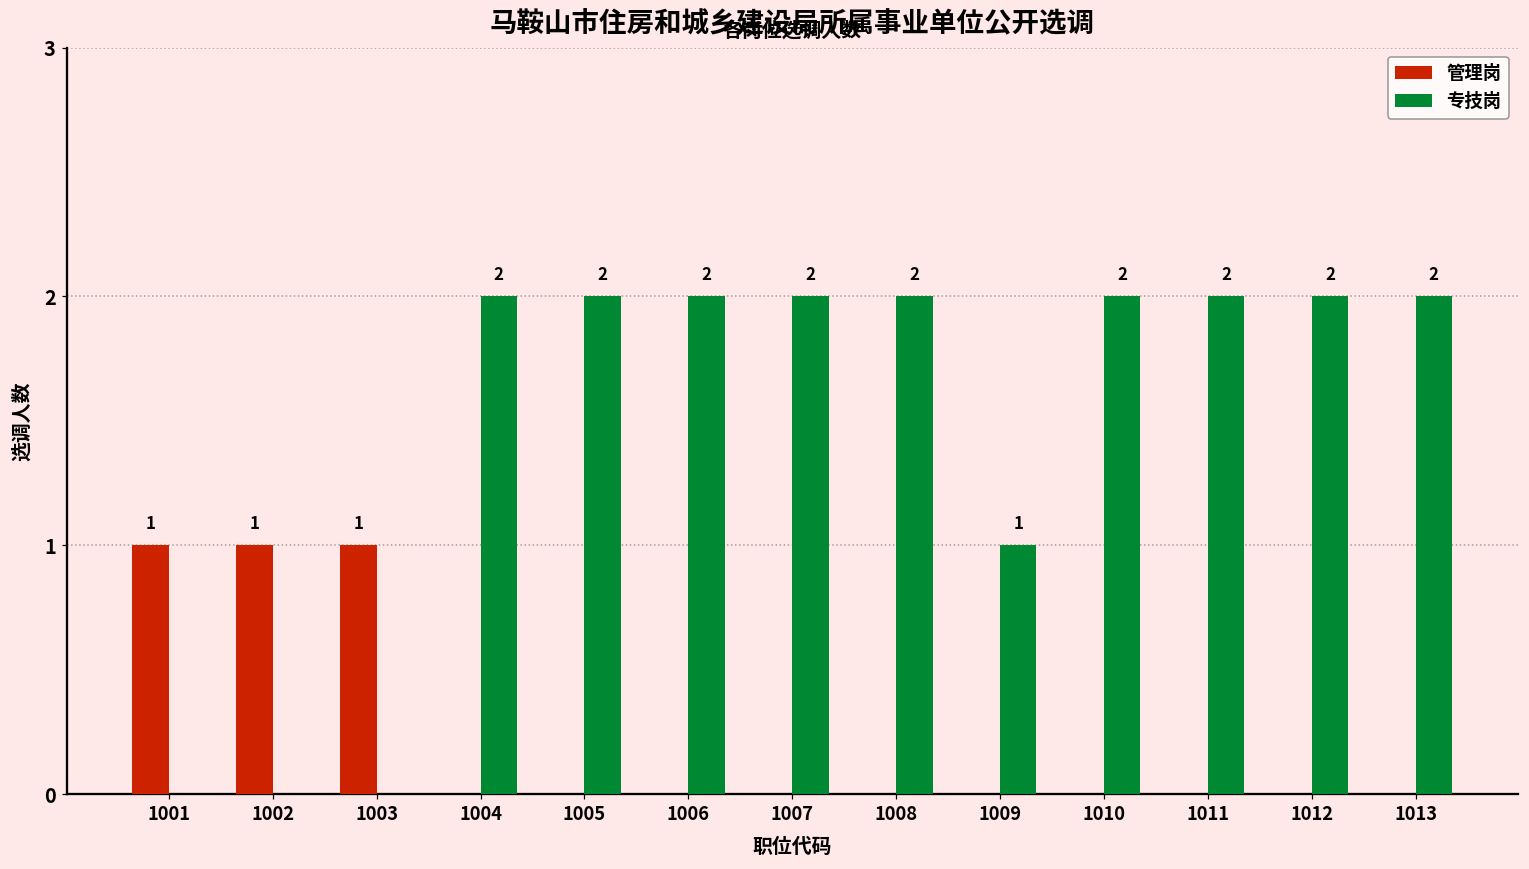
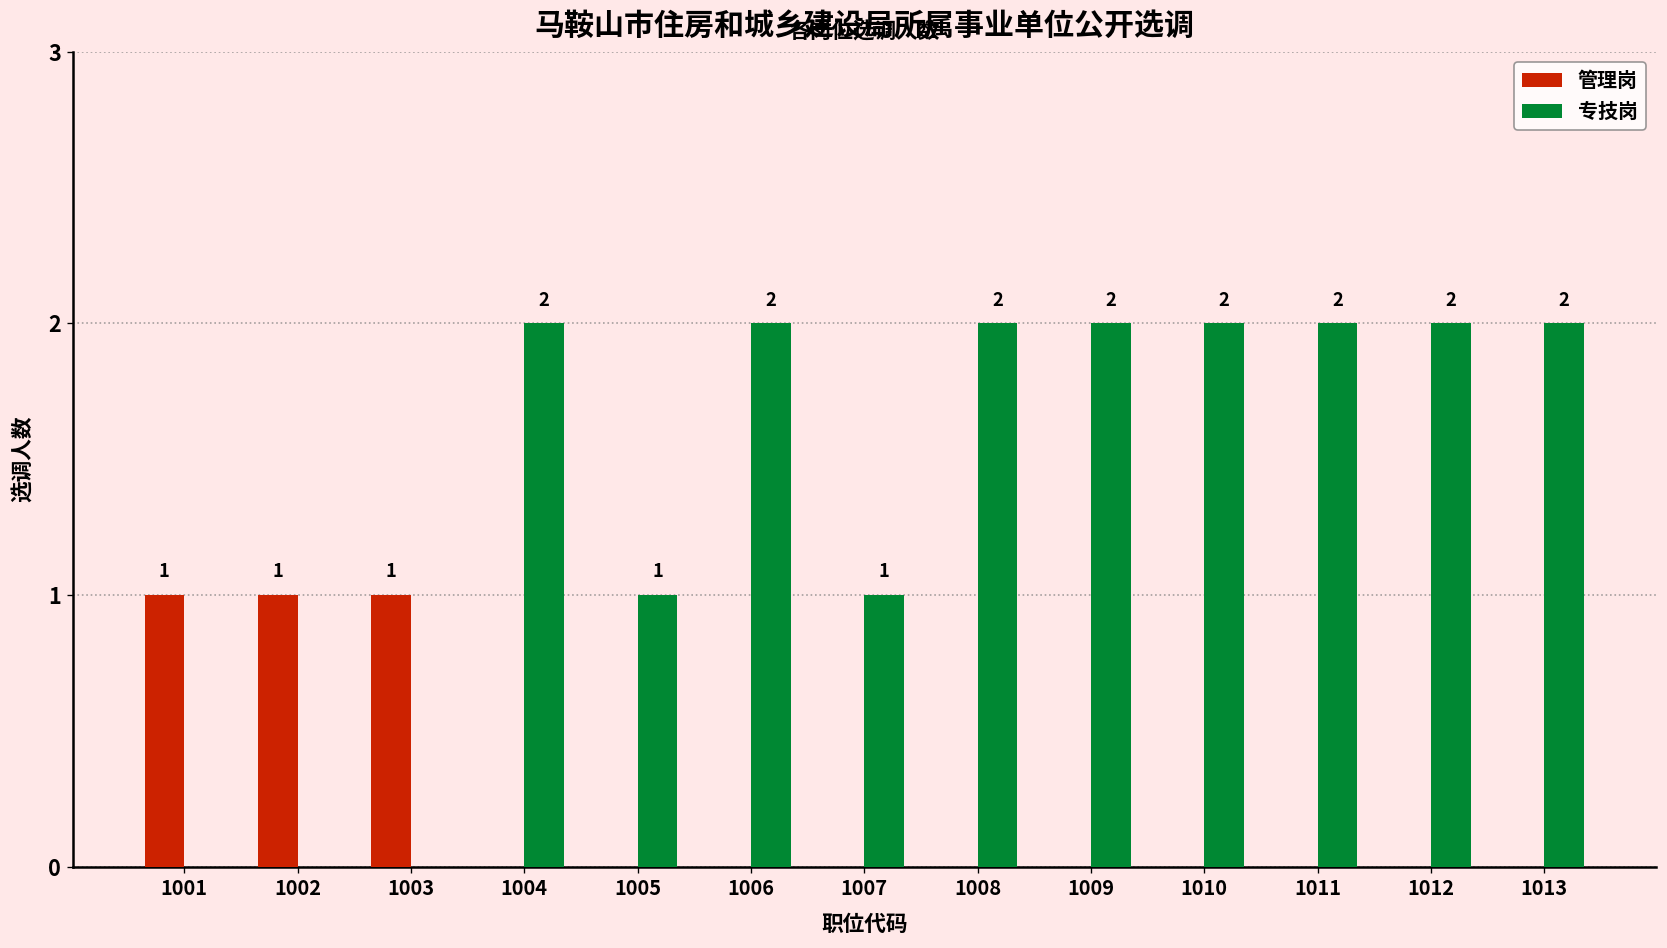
专技岗, 1005: 2 -> 1
专技岗, 1007: 2 -> 1
专技岗, 1009: 1 -> 2
